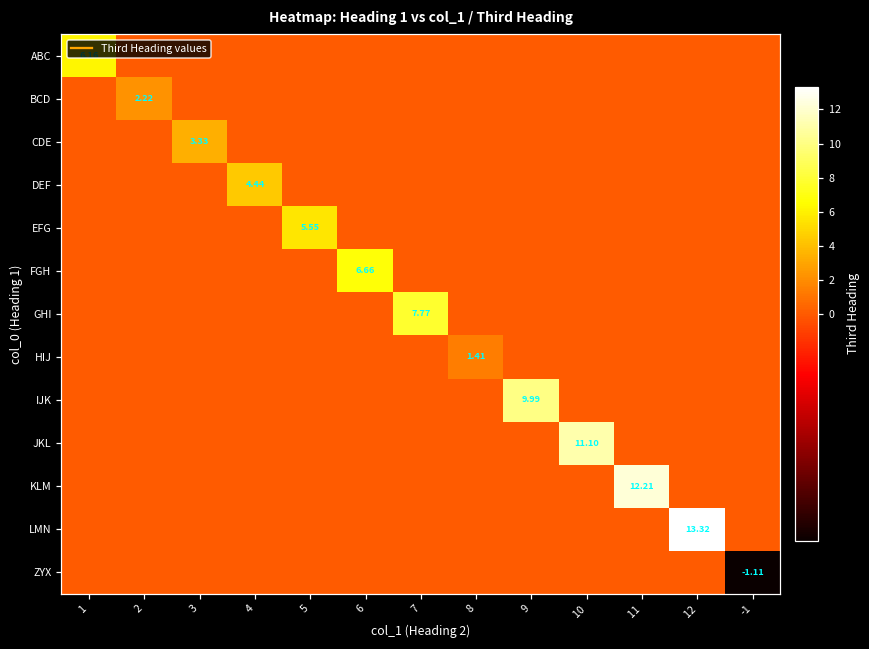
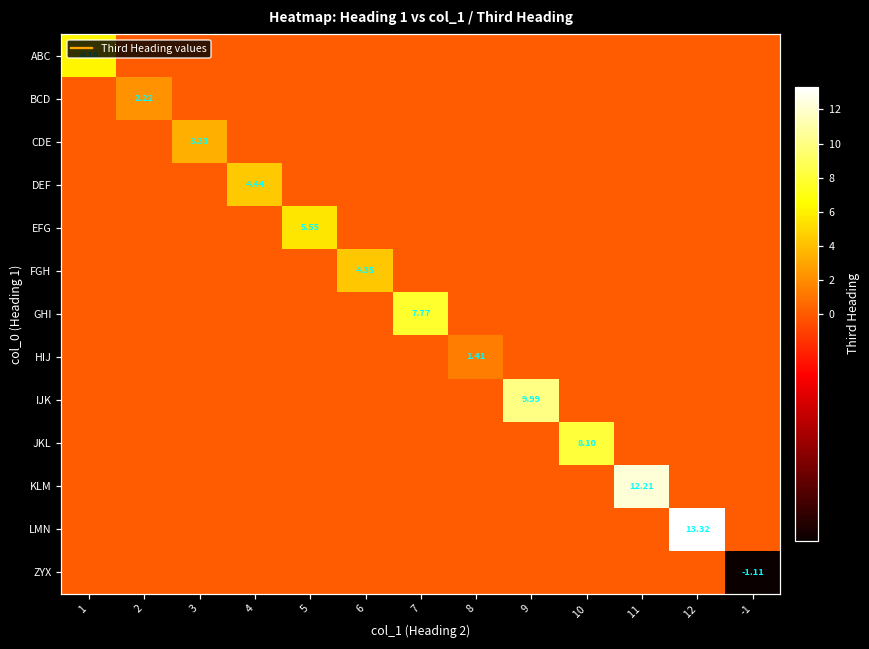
FGH, 6: 6.66 -> 4.35
JKL, 10: 11.10 -> 8.10
